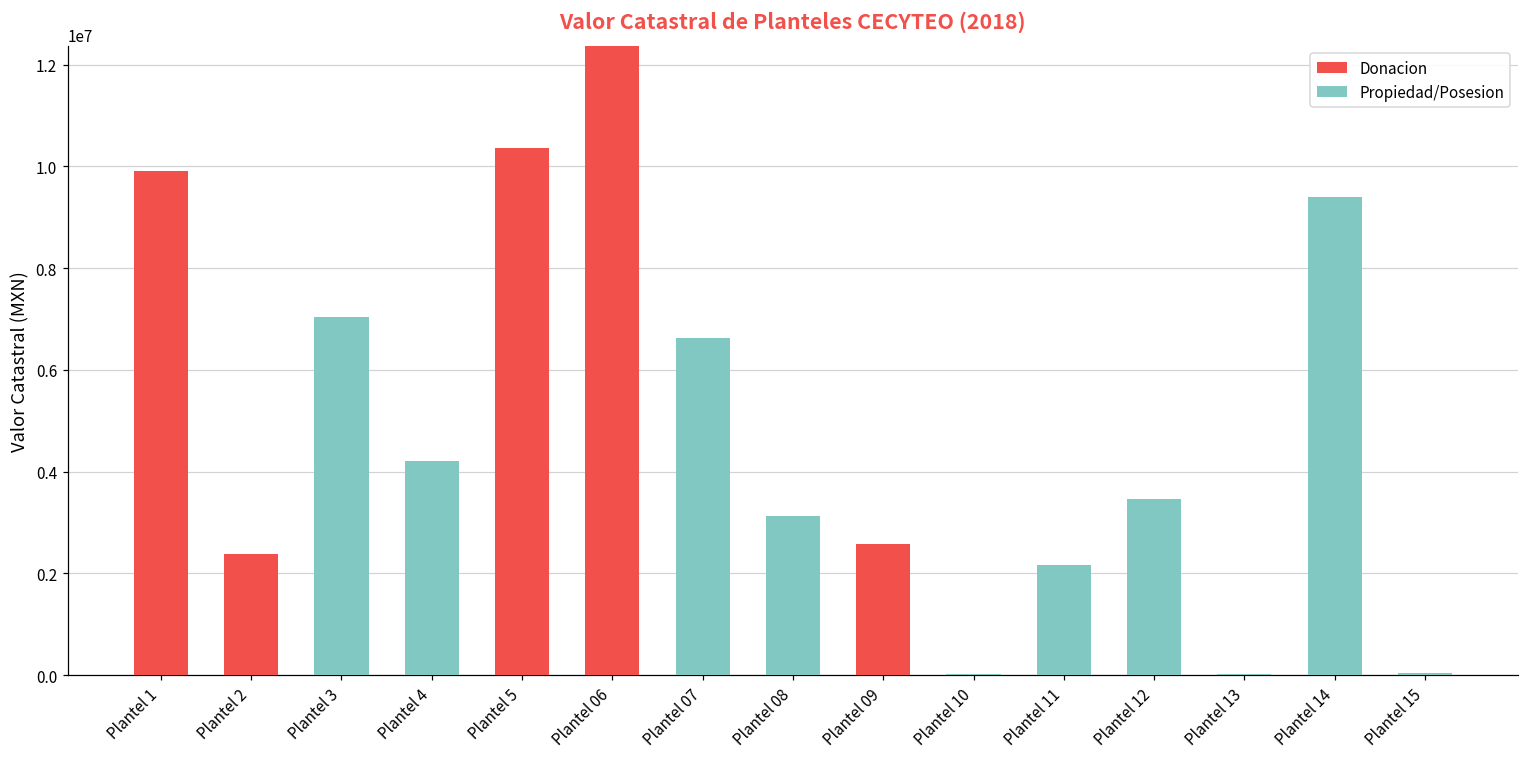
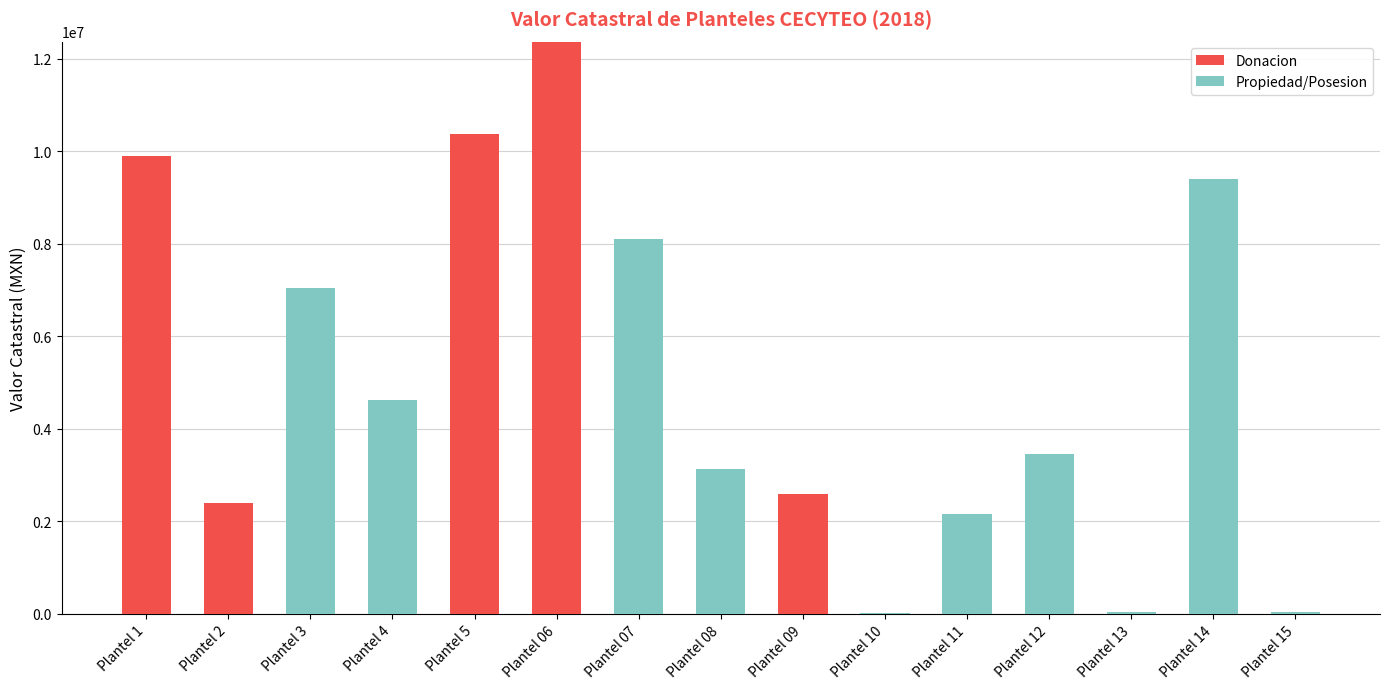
Propiedad/Posesion, Plantel 4: 4200000 -> 4600000
Propiedad/Posesion, Plantel 07: 6600000 -> 8100000
